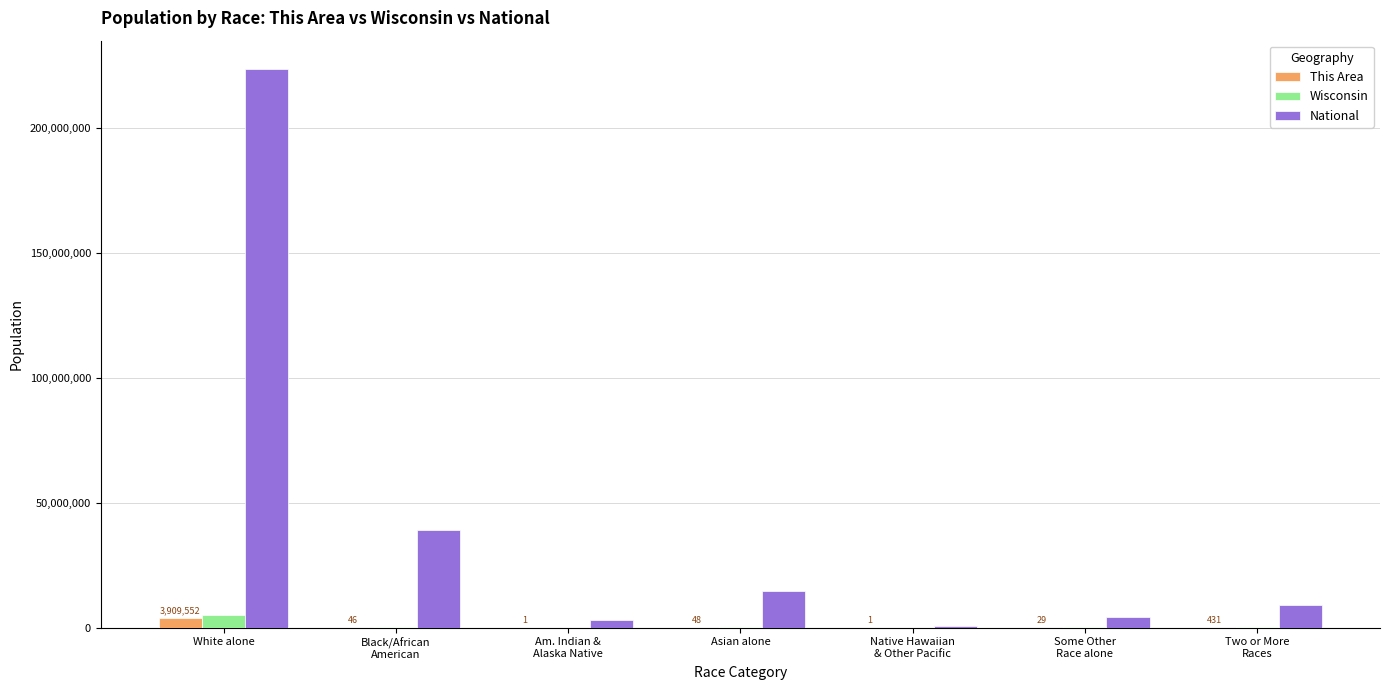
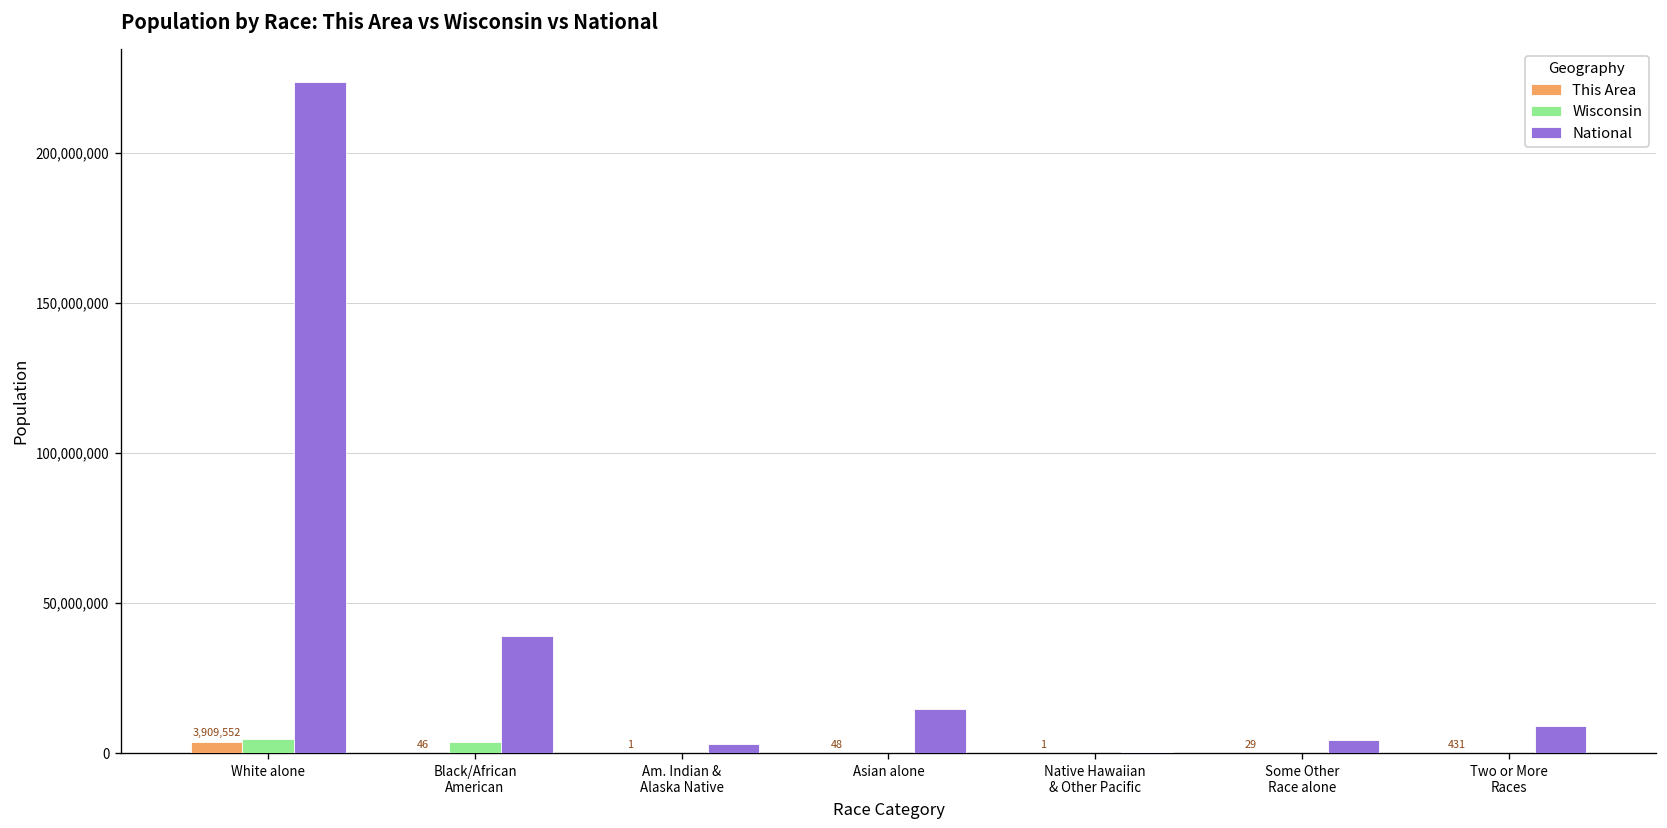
Wisconsin, Black/African American: 0 -> 4,000,000
